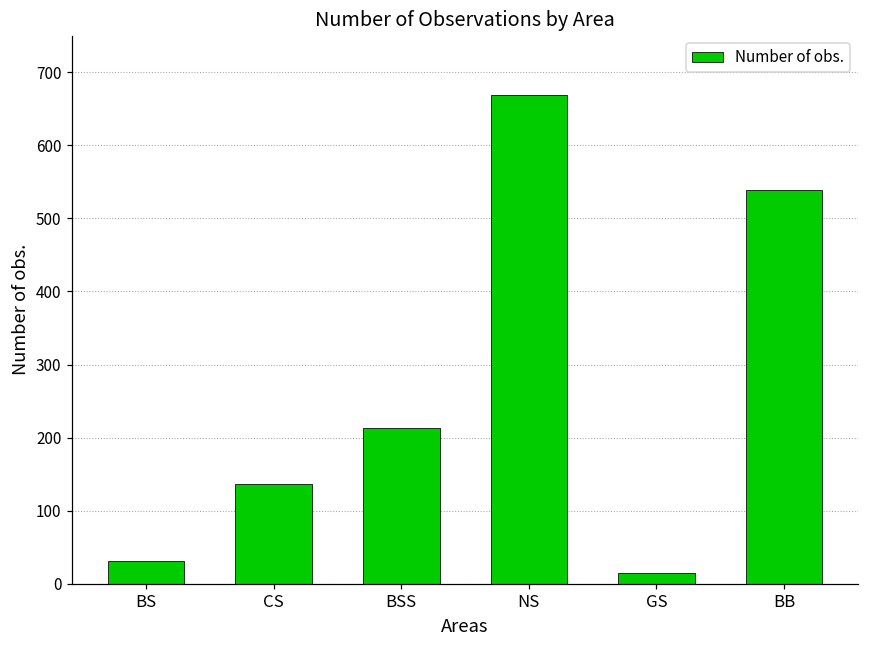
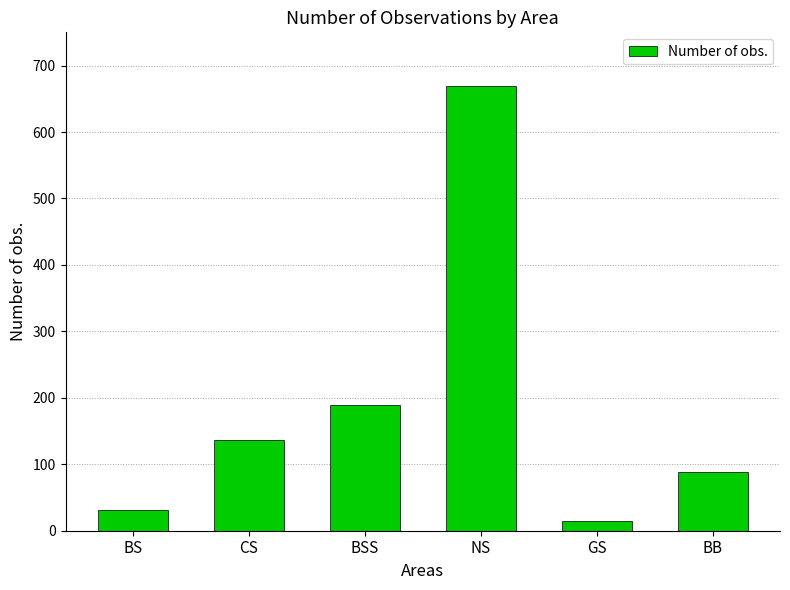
BSS: 210 -> 190
BB: 540 -> 90
